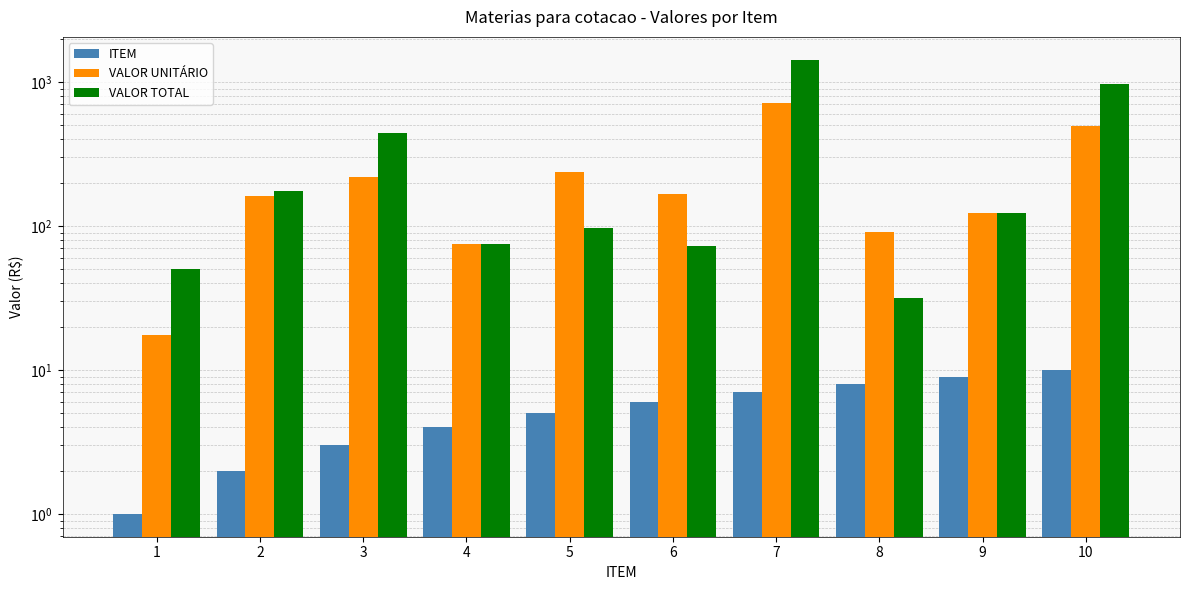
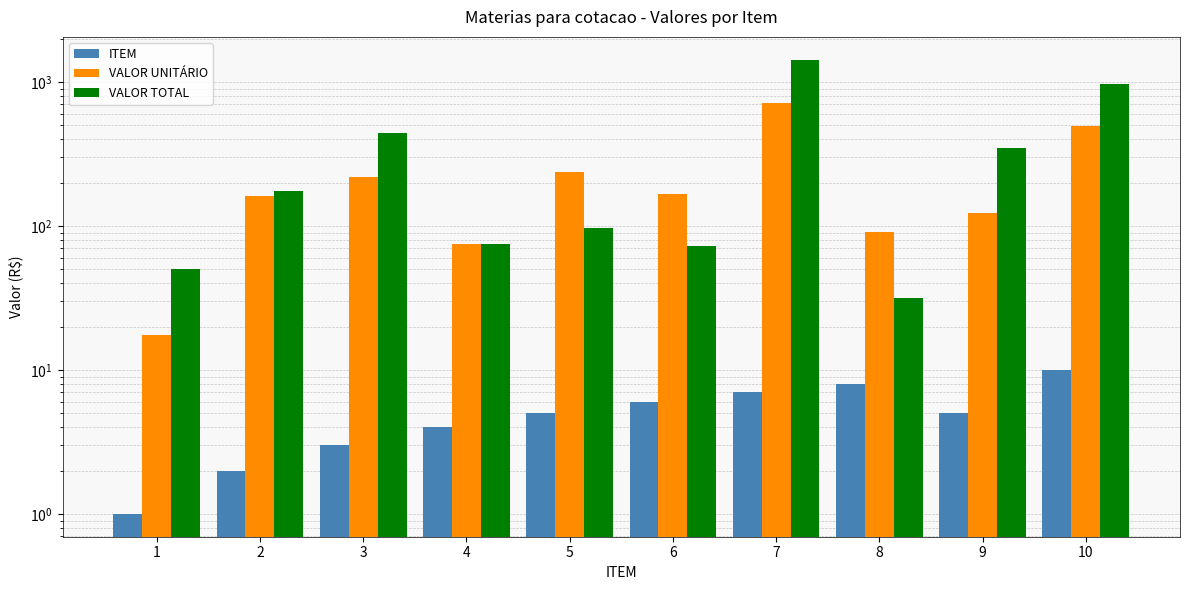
ITEM, 9: 9 -> 5
VALOR TOTAL, 9: 120 -> 350
